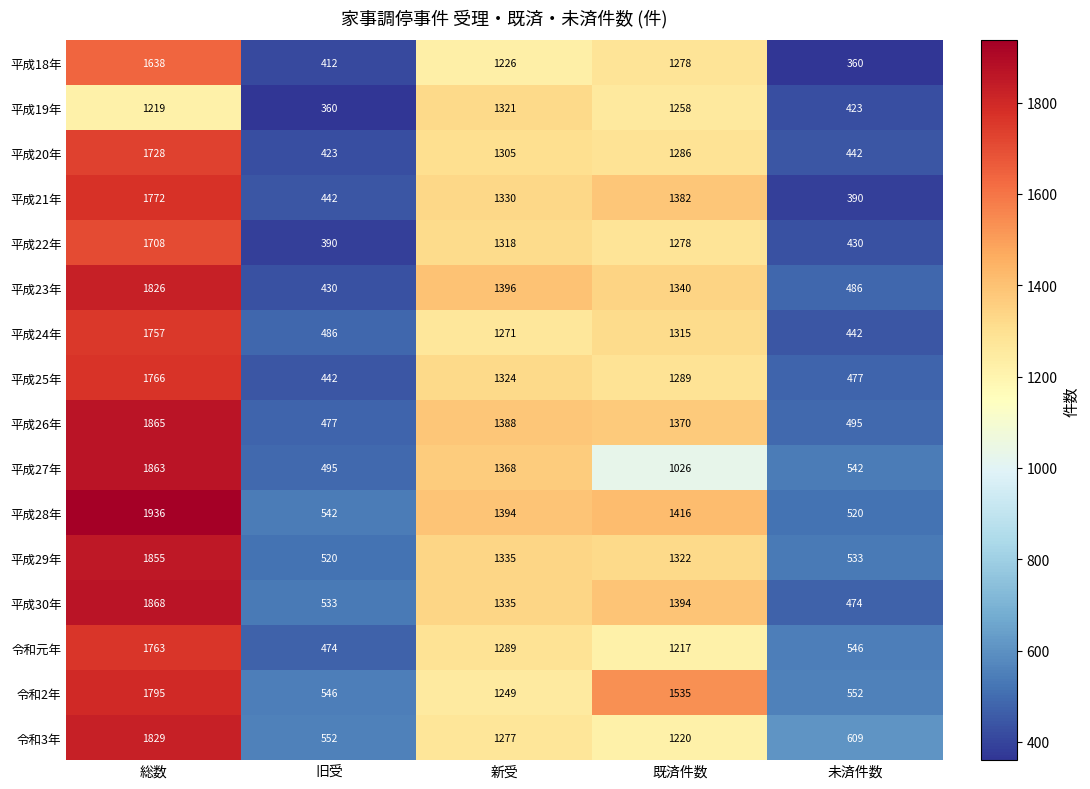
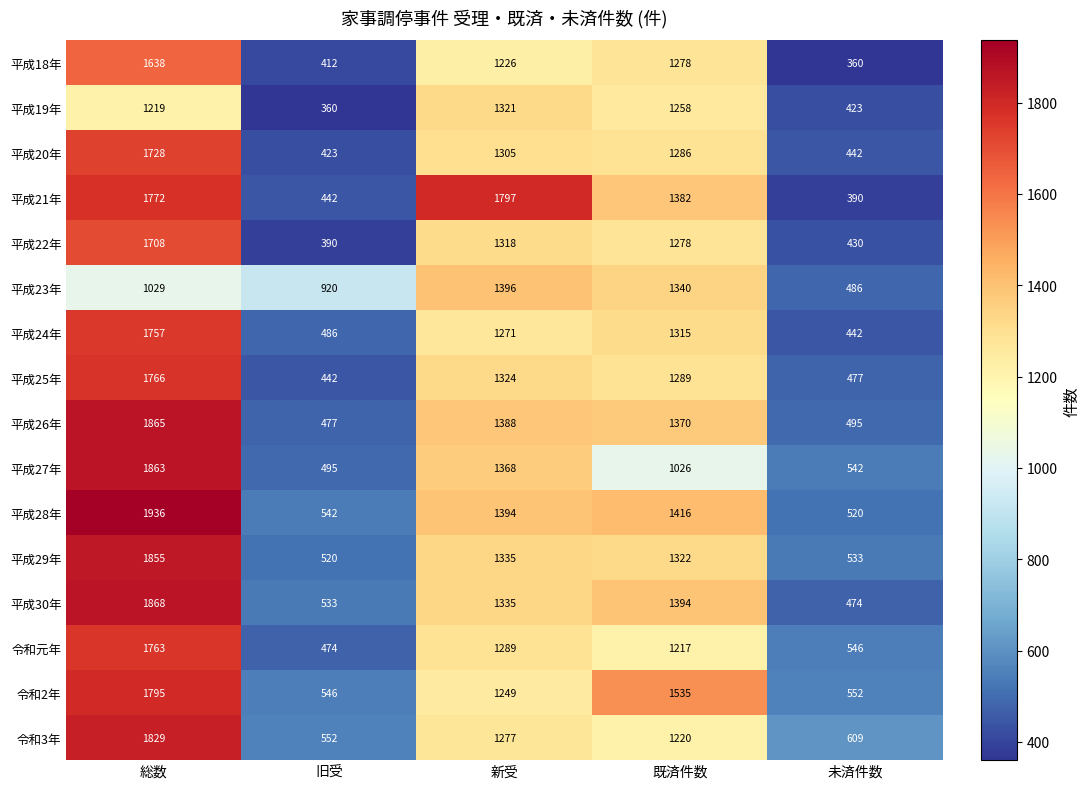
平成21年, 新受: 1330 -> 1797
平成23年, 総数: 1826 -> 1029
平成23年, 旧受: 430 -> 920
